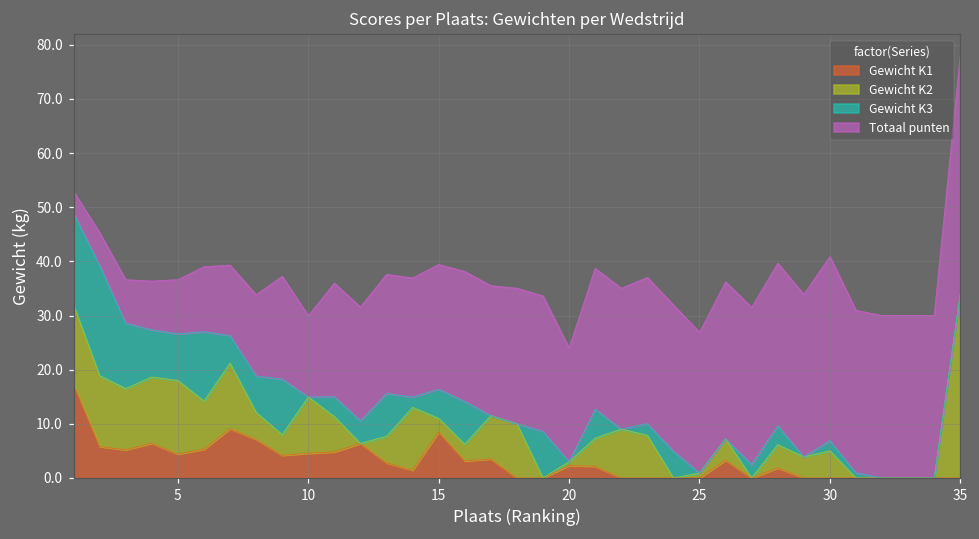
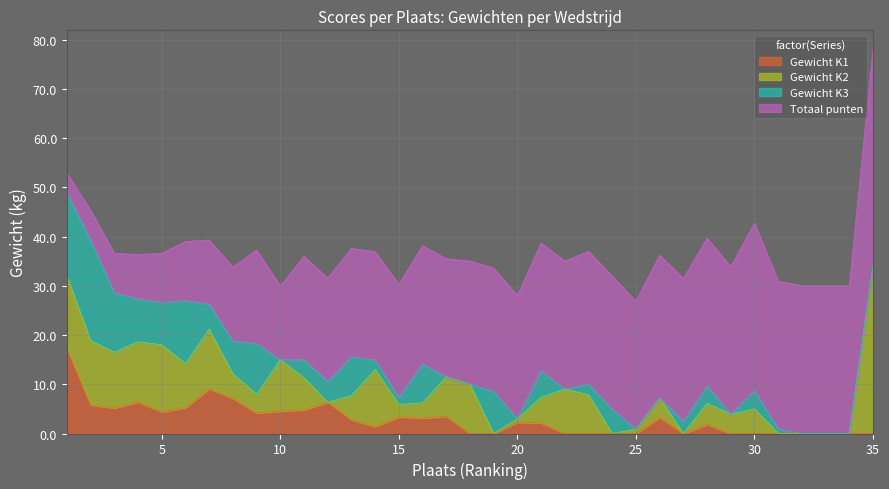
Gewicht K1, 15: 9 -> 3
Gewicht K3, 15: 5 -> 1
Totaal punten, 20: 21 -> 25
Gewicht K3, 30: 2 -> 4
